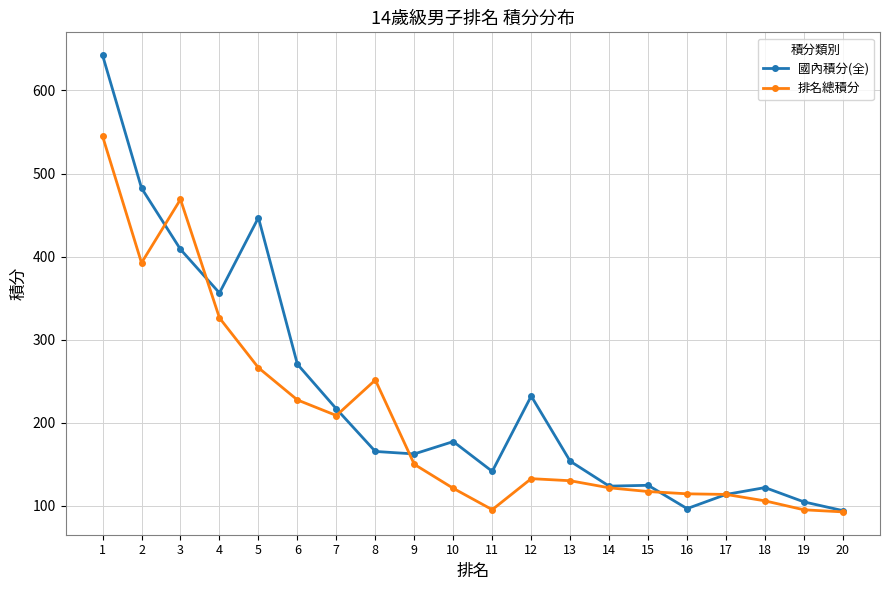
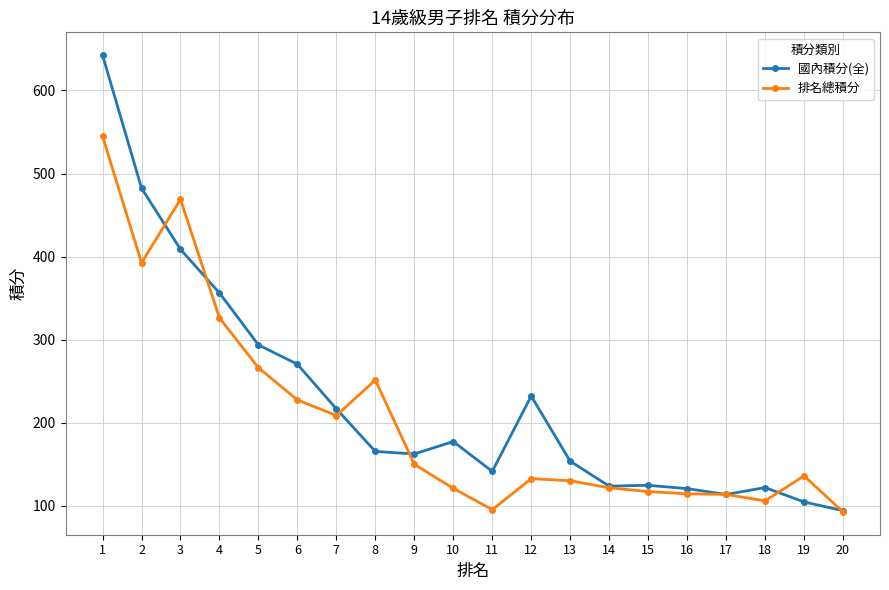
國內積分(全), 5: 450 -> 290
國內積分(全), 16: 100 -> 120
排名總積分, 19: 100 -> 140
